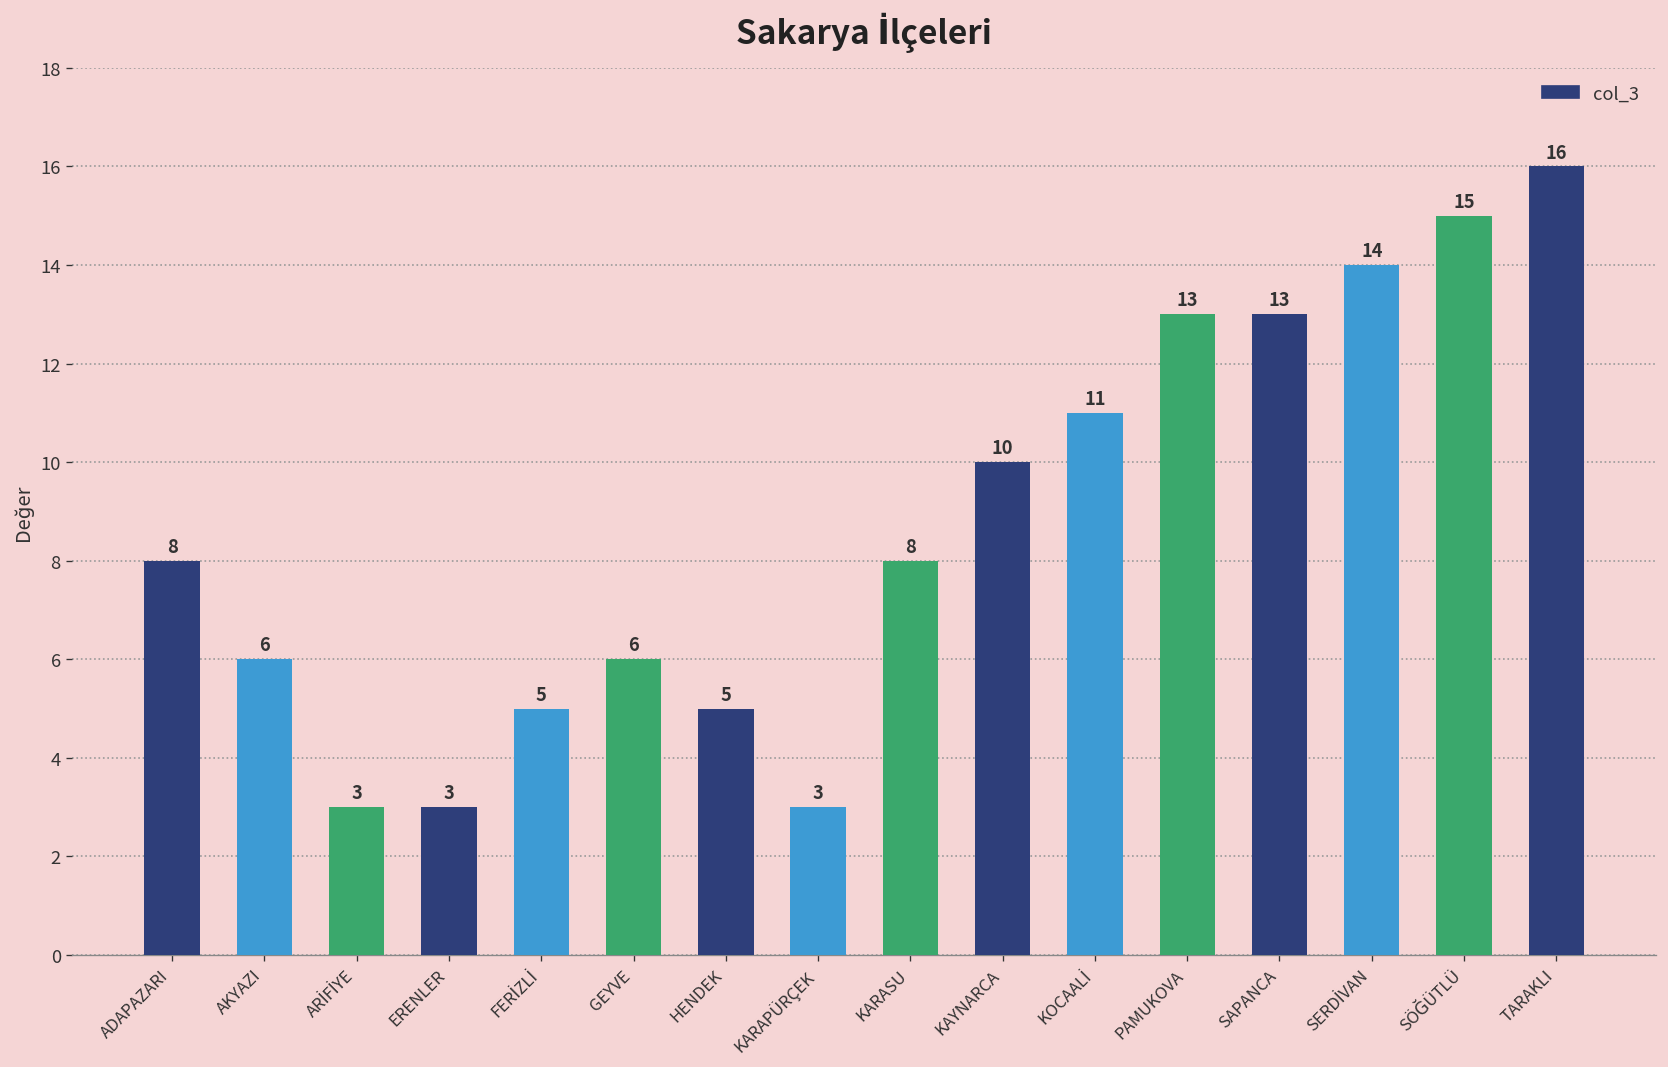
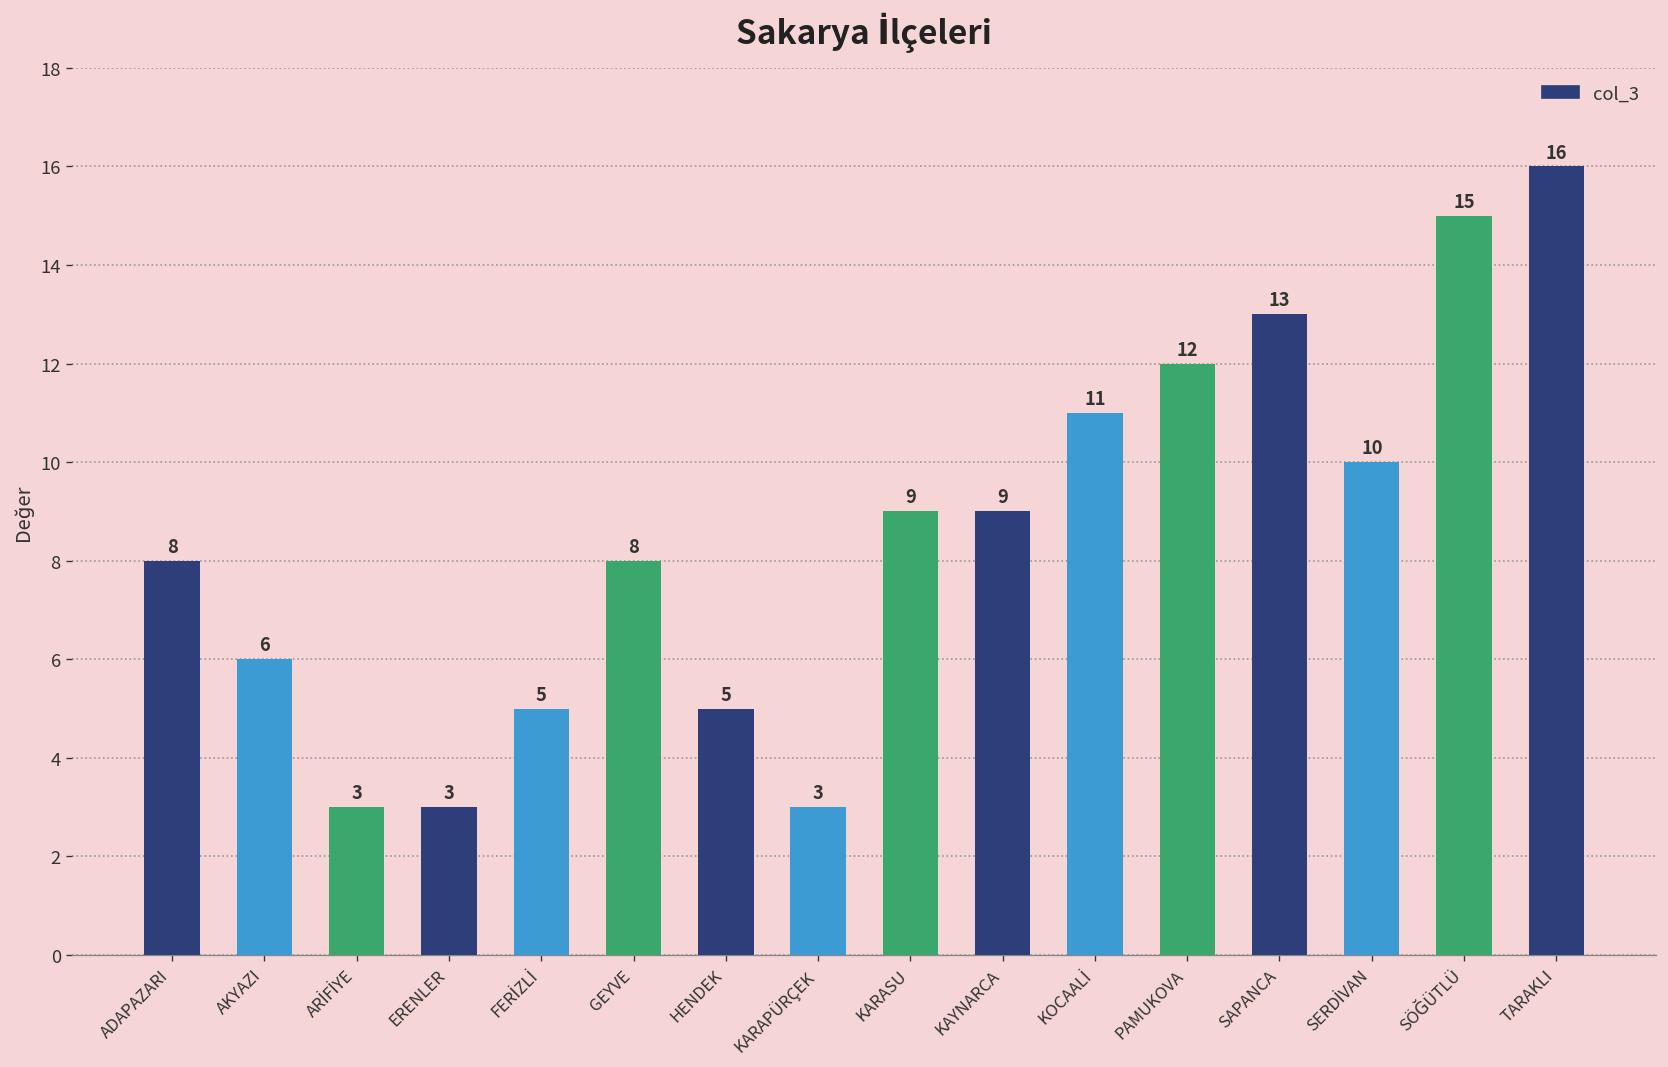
GEYVE: 6 -> 8
KARASU: 8 -> 9
KAYNARCA: 10 -> 9
PAMUKOVA: 13 -> 12
SERDİVAN: 14 -> 10
